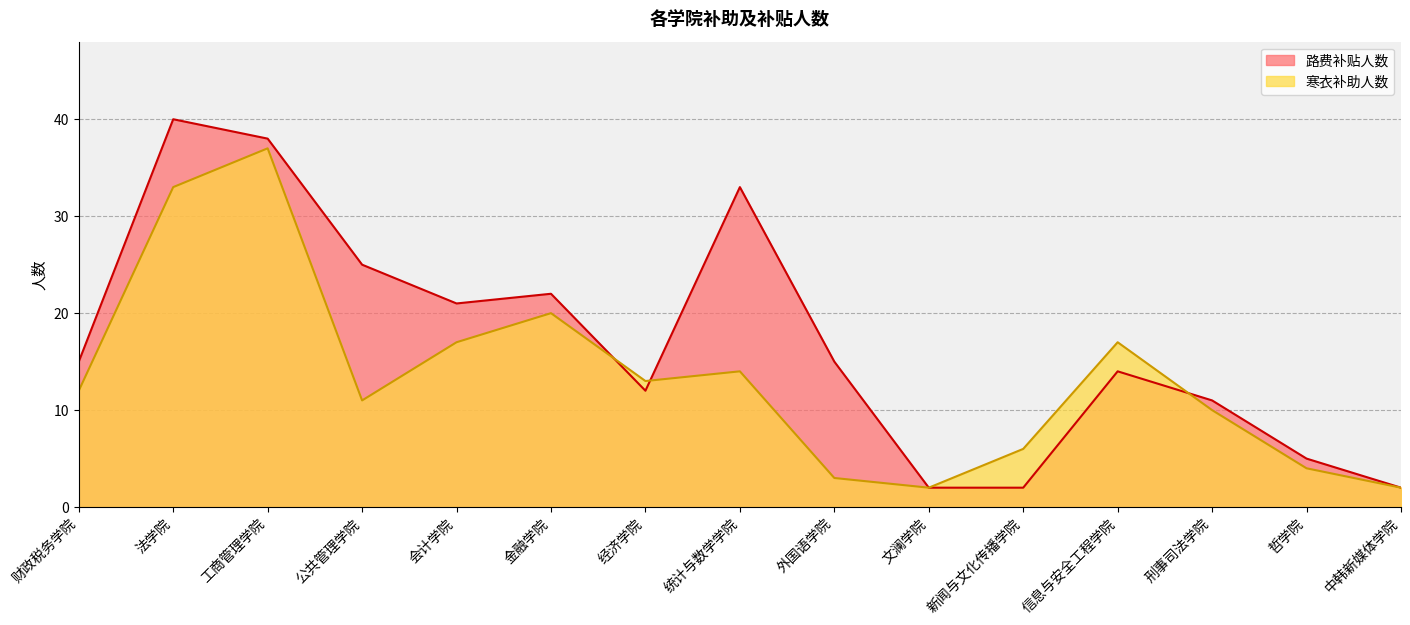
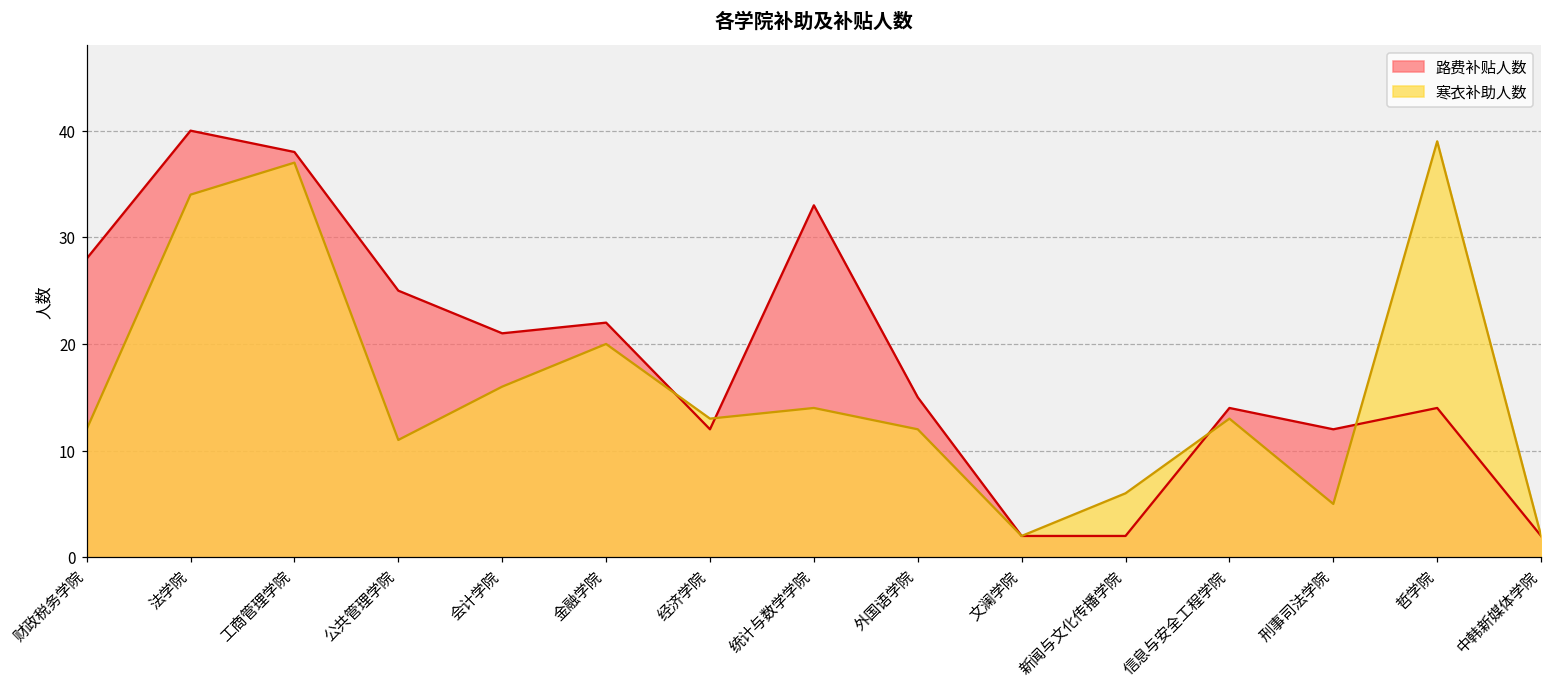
路费补贴人数, 财政税务学院: 15 -> 28
寒衣补助人数, 法学院: 33 -> 34
寒衣补助人数, 会计学院: 17 -> 16
寒衣补助人数, 外国语学院: 3 -> 12
寒衣补助人数, 信息与安全工程学院: 17 -> 13
路费补贴人数, 刑事司法学院: 11 -> 12
寒衣补助人数, 刑事司法学院: 10 -> 5
路费补贴人数, 哲学院: 5 -> 14
寒衣补助人数, 哲学院: 4 -> 39
